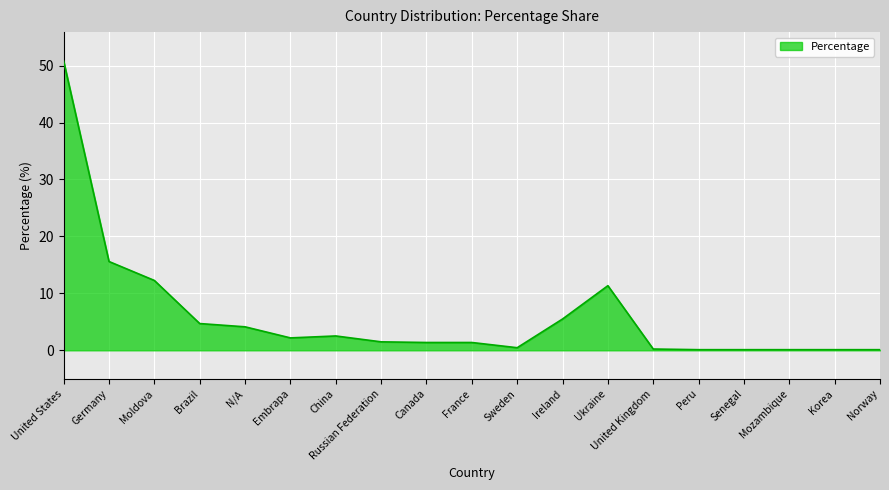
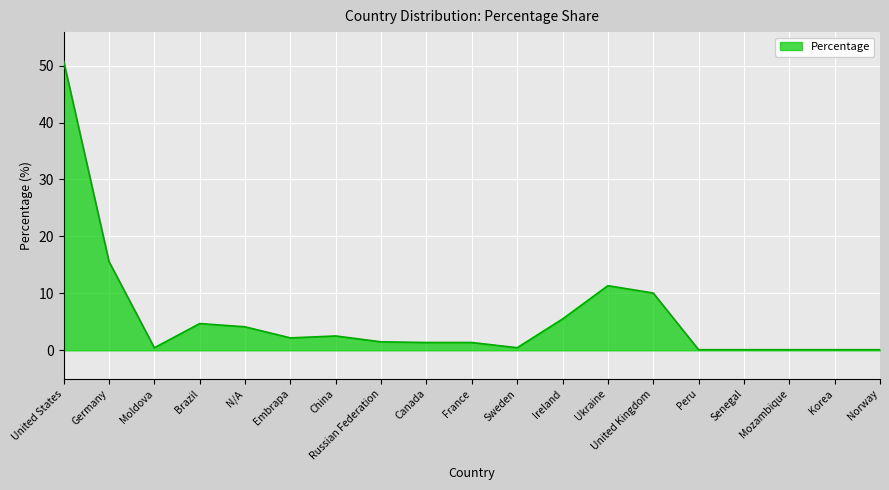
Moldova: 12 -> 0
United Kingdom: 0 -> 10
